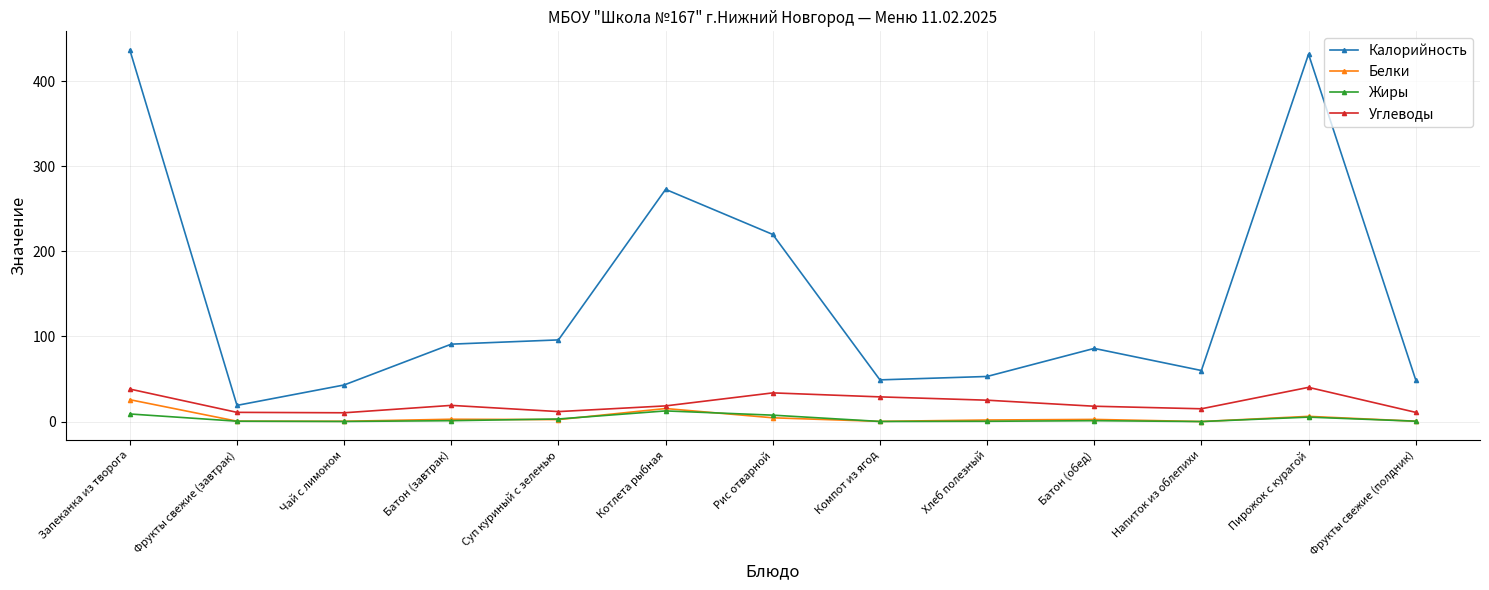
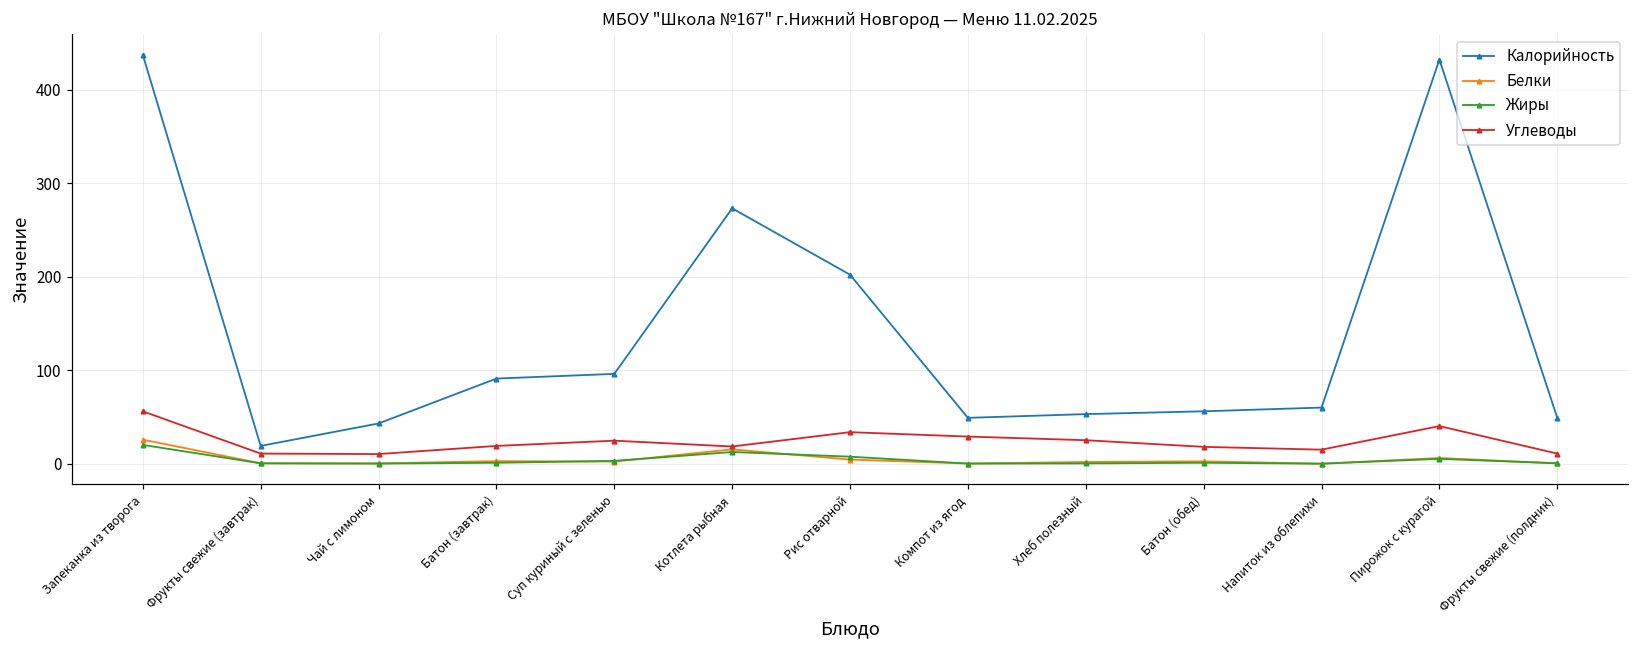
Жиры, Запеканка из творога: 10 -> 20
Углеводы, Запеканка из творога: 40 -> 60
Углеводы, Суп куриный с зеленью: 10 -> 20
Калорийность, Рис отварной: 220 -> 200
Калорийность, Батон (обед): 90 -> 60
